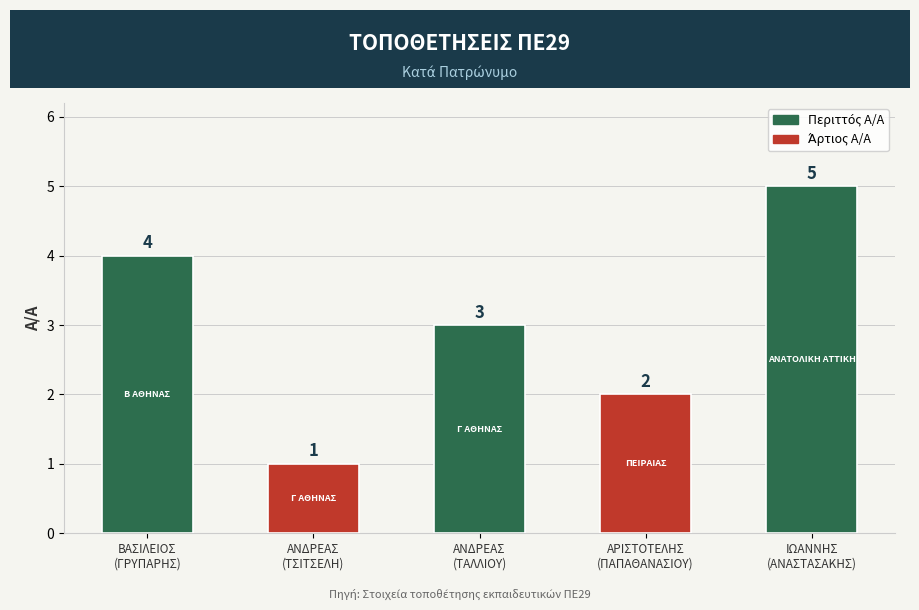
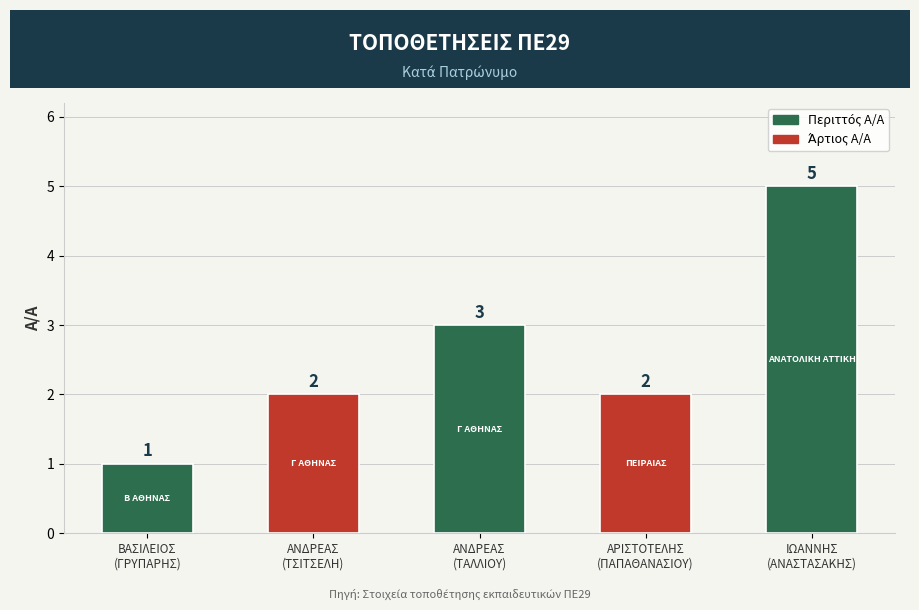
ΒΑΣΙΛΕΙΟΣ (ΓΡΥΠΑΡΗΣ): 4 -> 1
ΑΝΔΡΕΑΣ (ΤΣΙΤΣΕΛΗ): 1 -> 2
